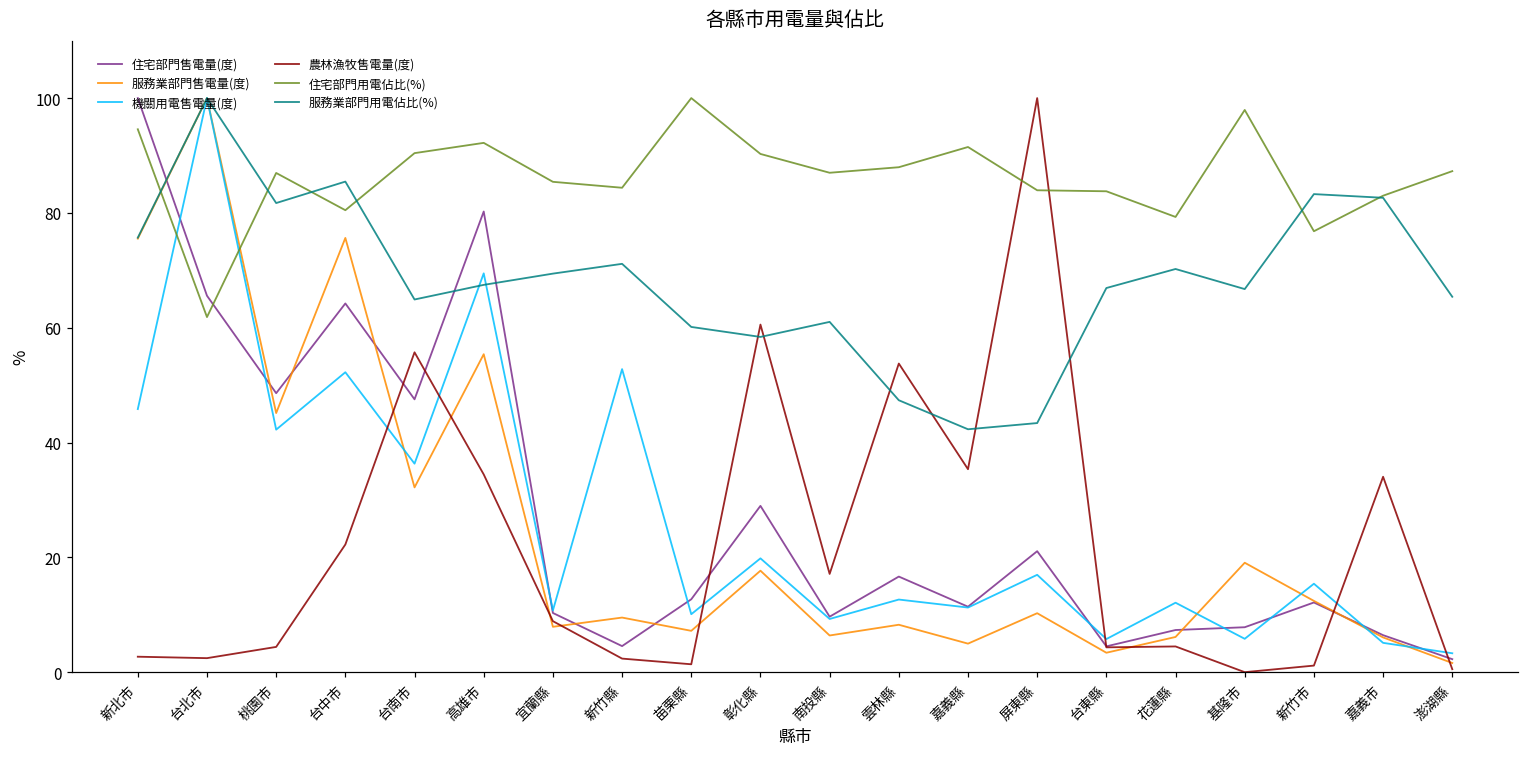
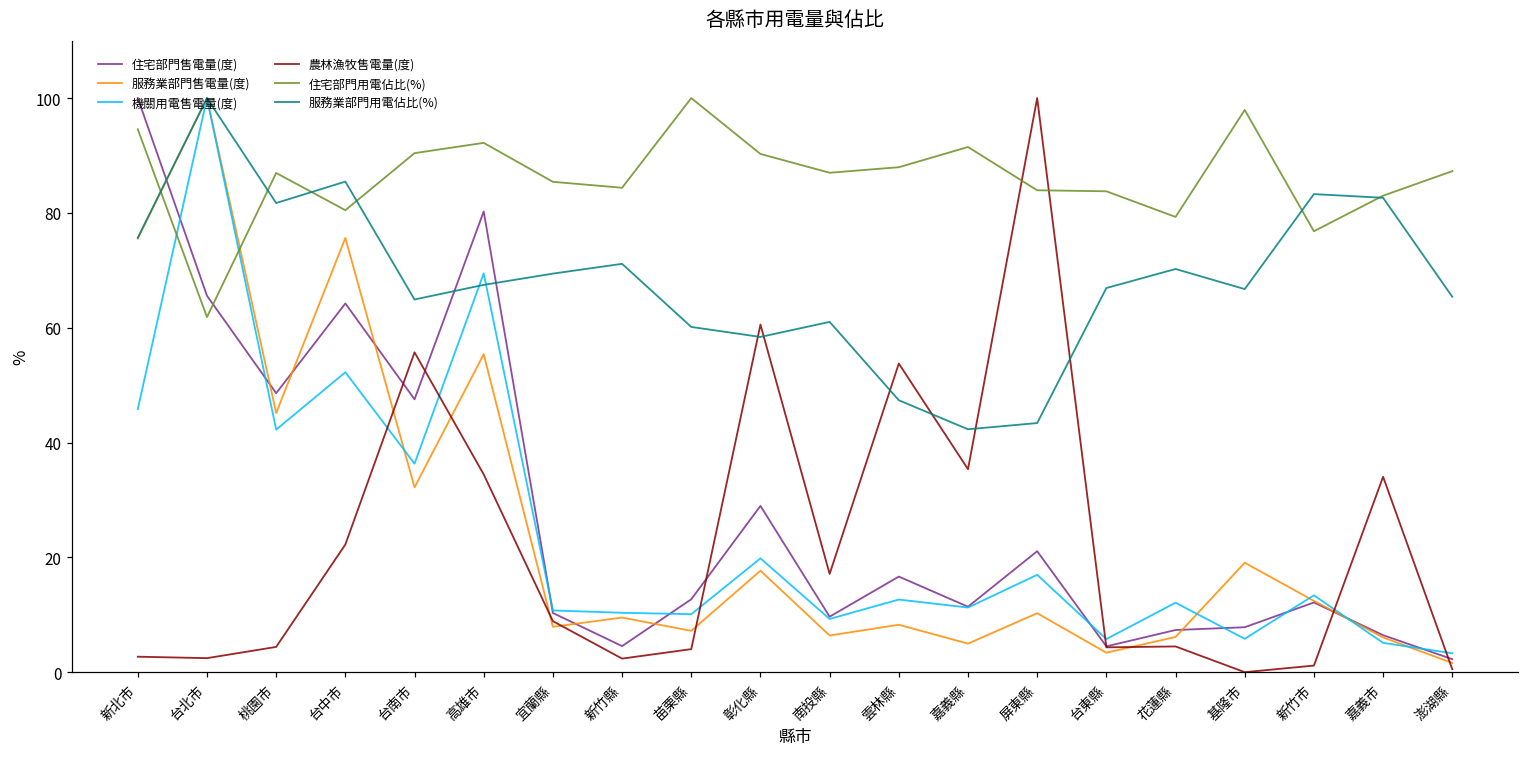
機關用電售電量(度), 新竹縣: 53 -> 10
農林漁牧售電量(度), 苗栗縣: 1 -> 4
機關用電售電量(度), 新竹市: 15 -> 13
